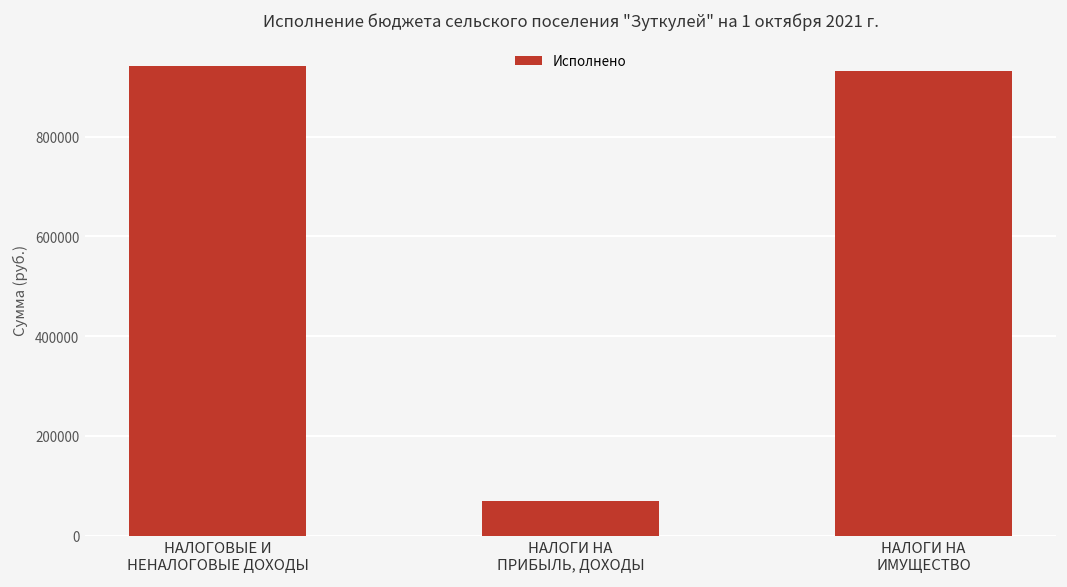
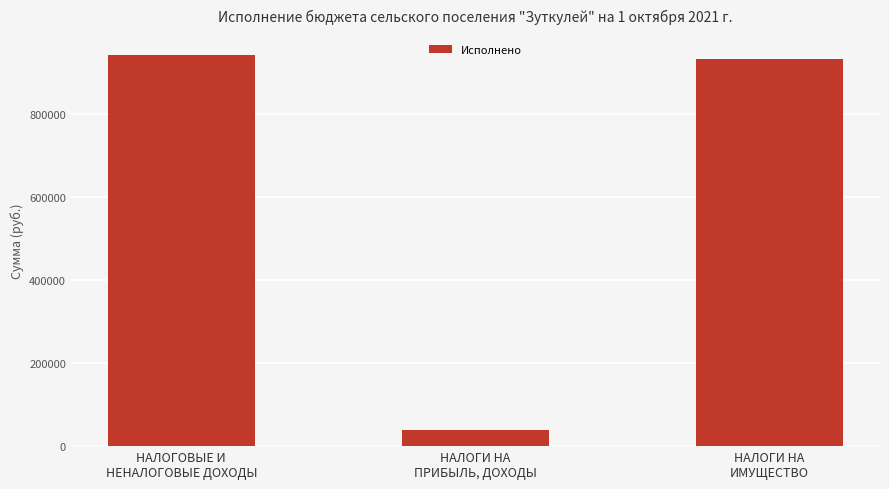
НАЛОГИ НА ПРИБЫЛЬ, ДОХОДЫ: 70000 -> 40000
